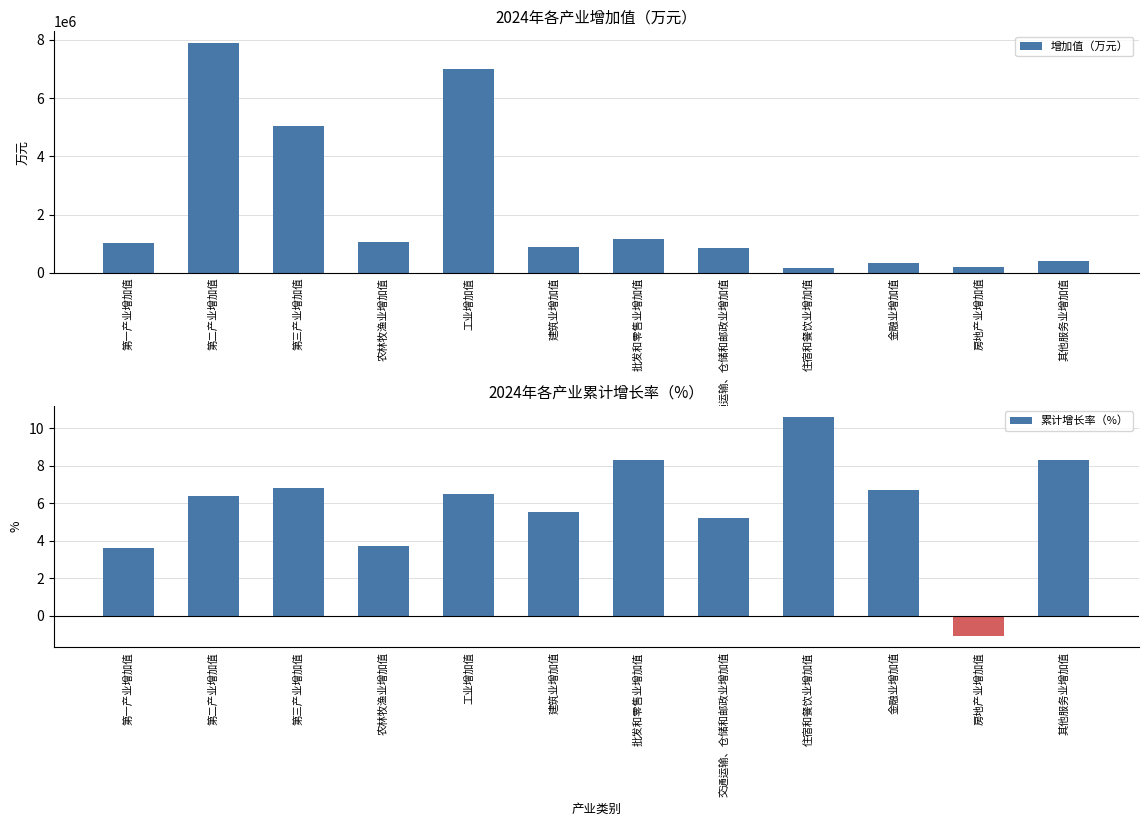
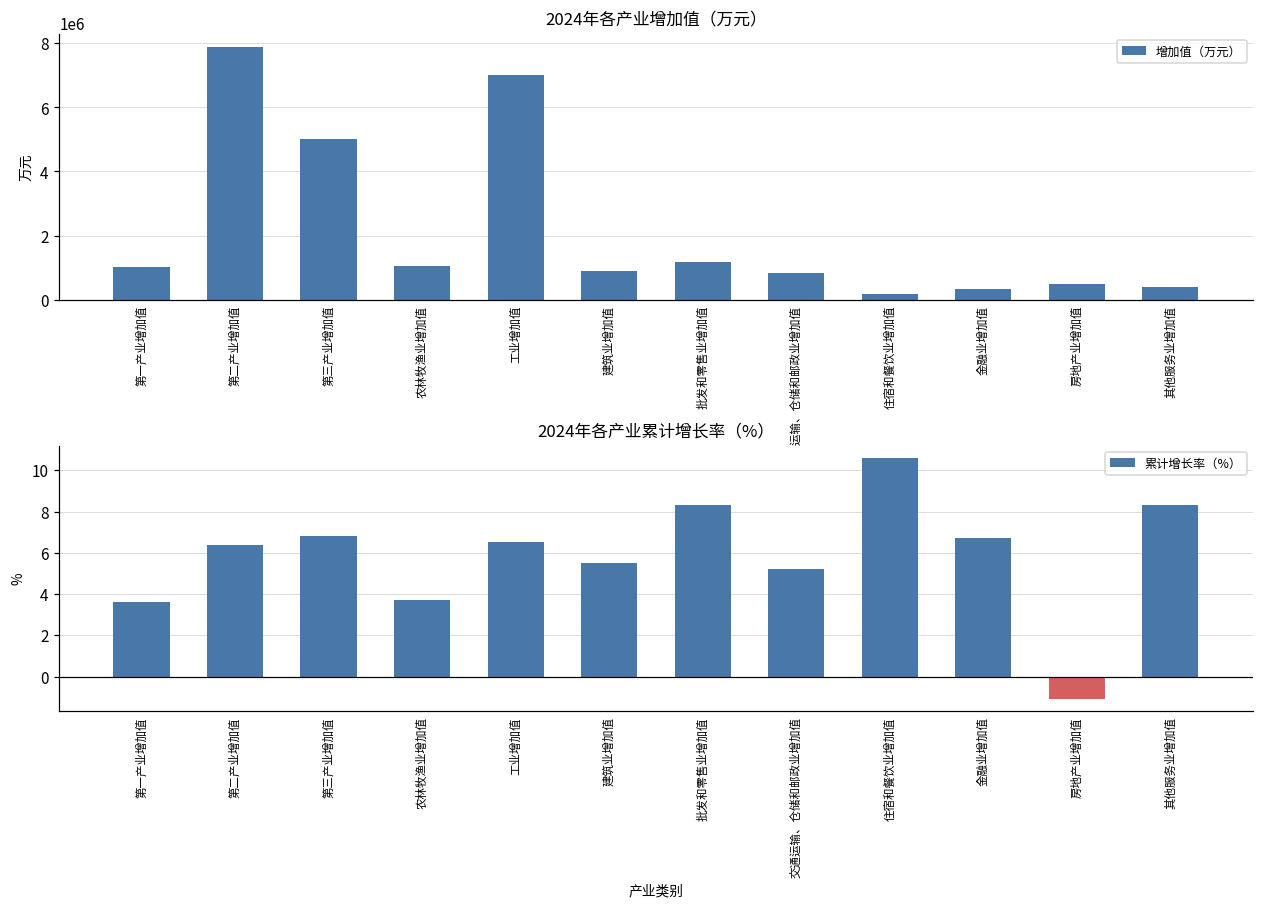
2024年各产业增加值（万元）, 房地产业增加值: 200000 -> 500000
